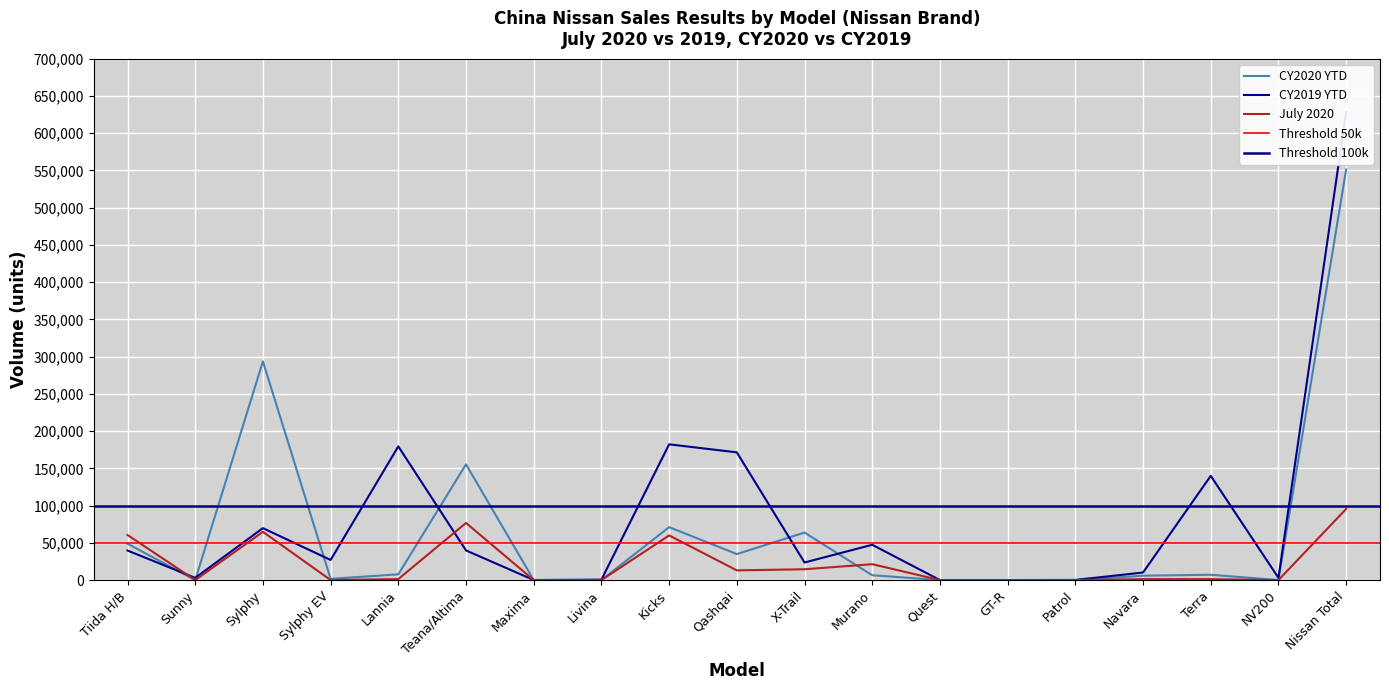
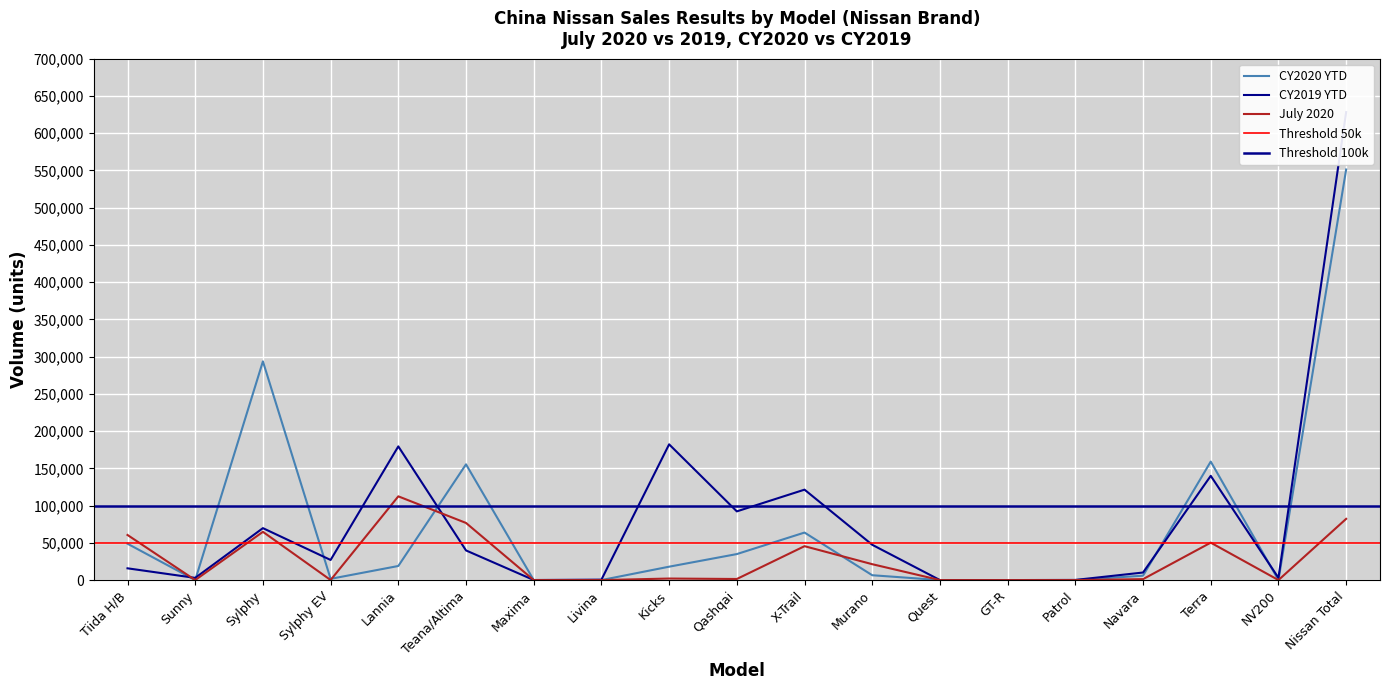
CY2019 YTD, Tiida H/B: 40,000 -> 20,000
CY2020 YTD, Lannia: 10,000 -> 20,000
July 2020, Lannia: 0 -> 110,000
CY2020 YTD, Kicks: 70,000 -> 20,000
July 2020, Kicks: 60,000 -> 0
CY2019 YTD, Qashqai: 170,000 -> 90,000
July 2020, Qashqai: 10,000 -> 0
CY2019 YTD, X-Trail: 20,000 -> 120,000
July 2020, X-Trail: 10,000 -> 50,000
CY2020 YTD, Terra: 10,000 -> 160,000
July 2020, Terra: 0 -> 50,000
July 2020, Nissan Total: 100,000 -> 80,000
